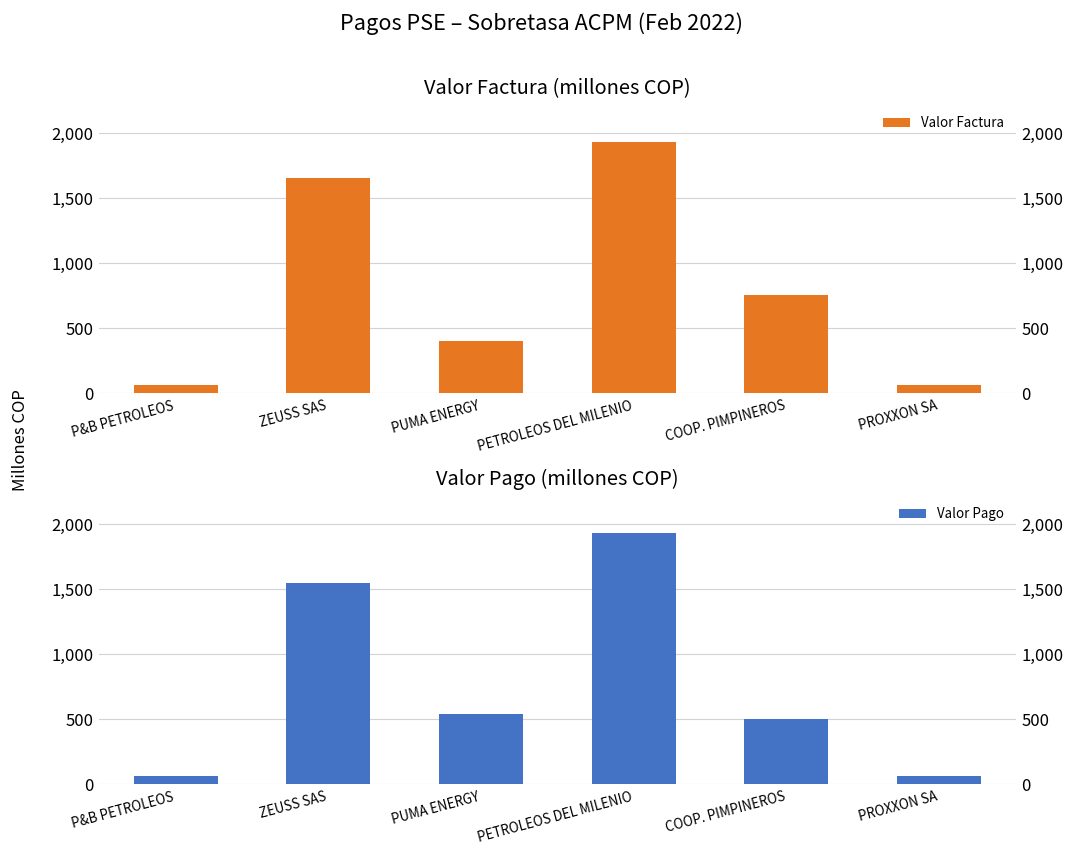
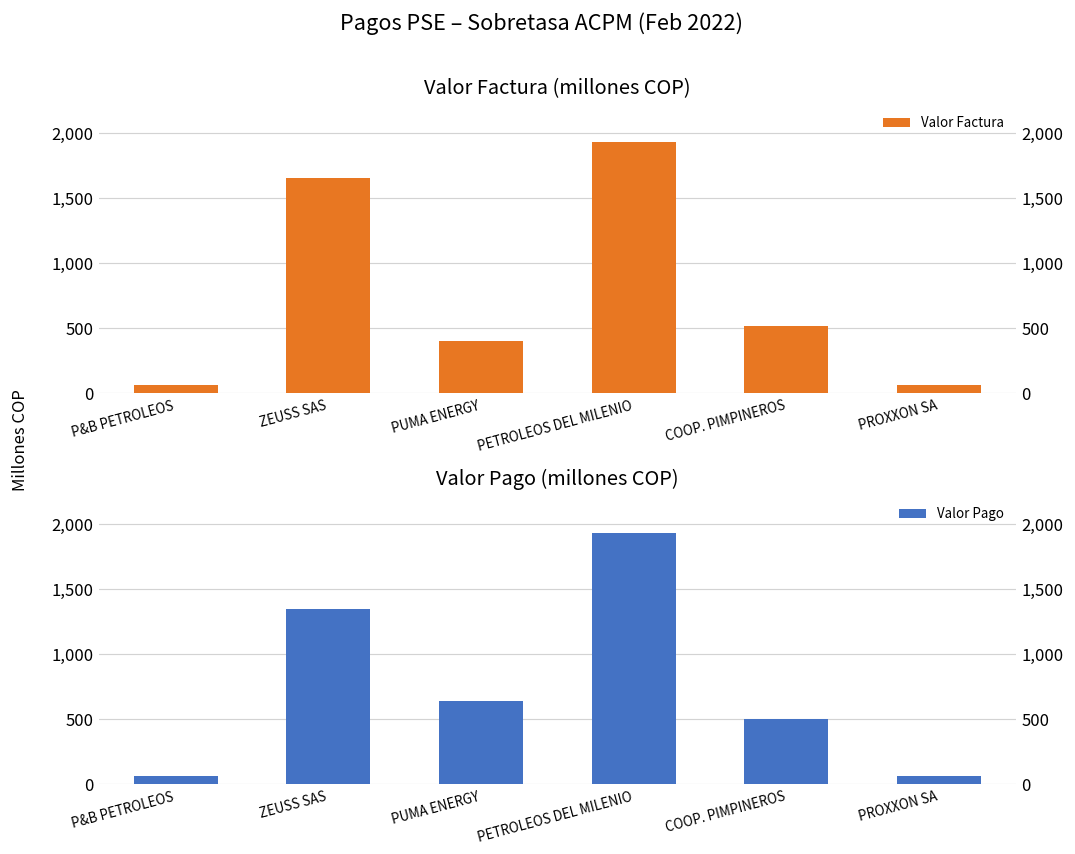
Valor Factura (millones COP), COOP. PIMPINEROS: 750 -> 520
Valor Pago (millones COP), ZEUSS SAS: 1,540 -> 1,340
Valor Pago (millones COP), PUMA ENERGY: 540 -> 640
